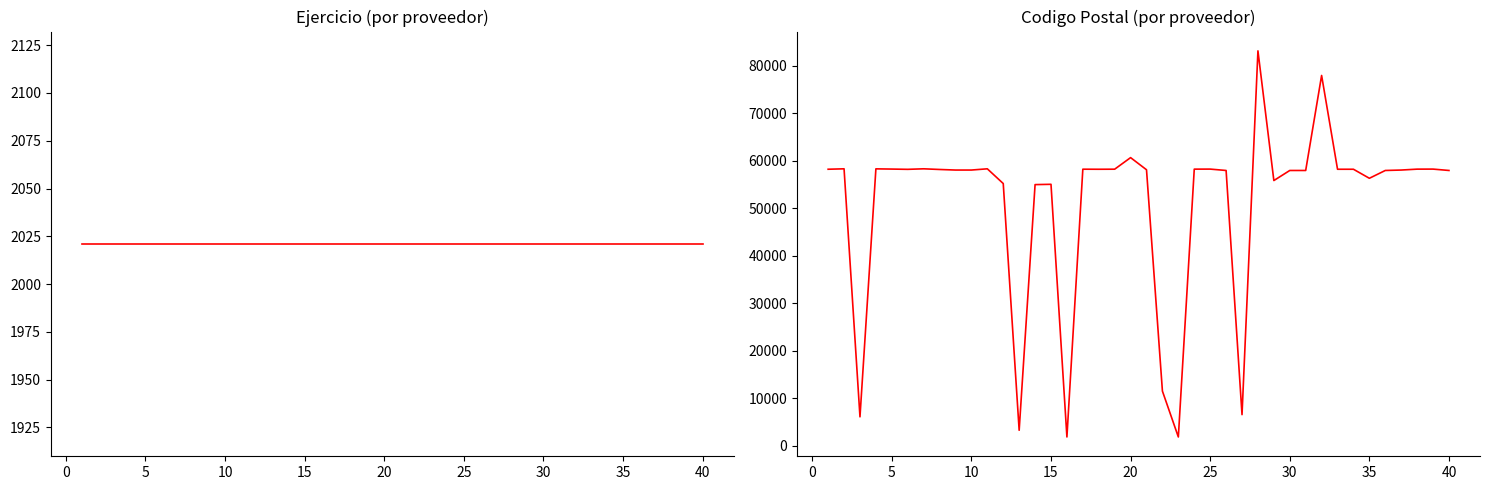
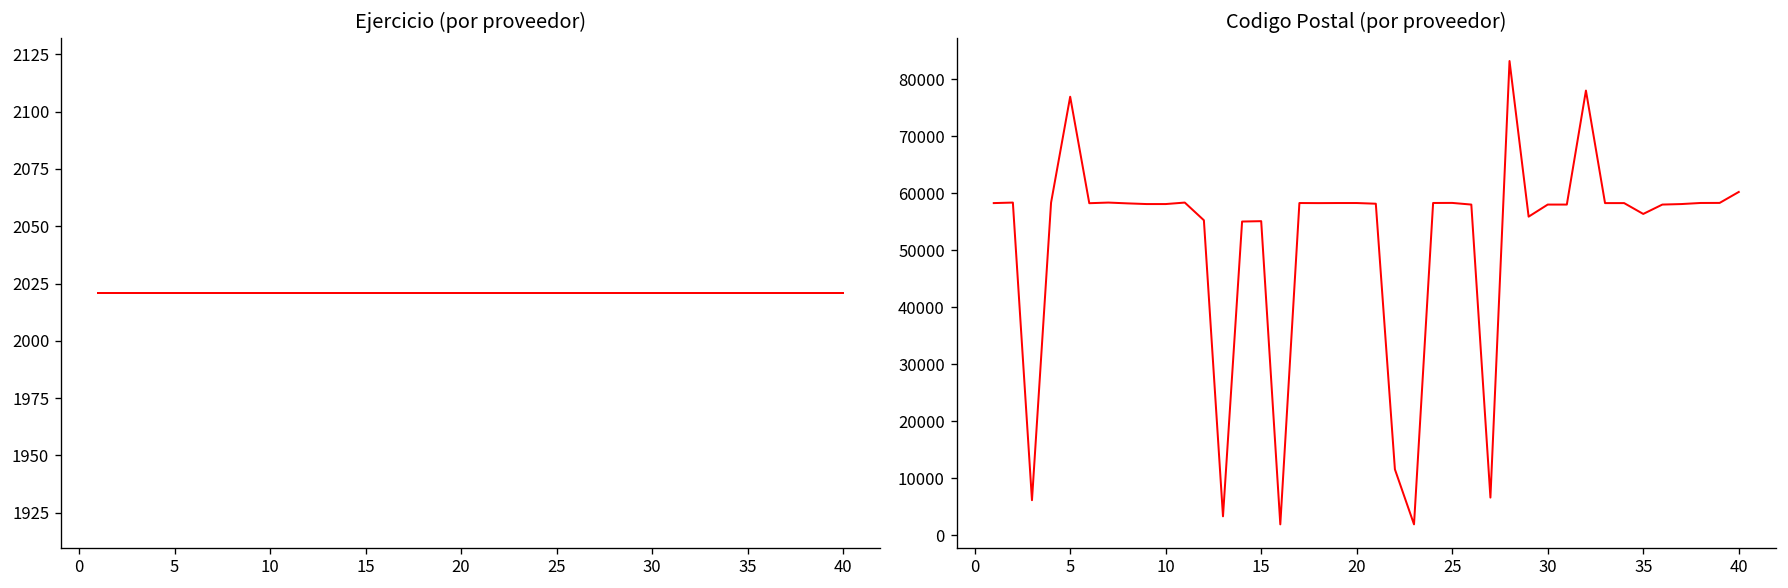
Codigo Postal (por proveedor), 5: 58000 -> 77000
Codigo Postal (por proveedor), 20: 61000 -> 58000
Codigo Postal (por proveedor), 40: 58000 -> 60000
